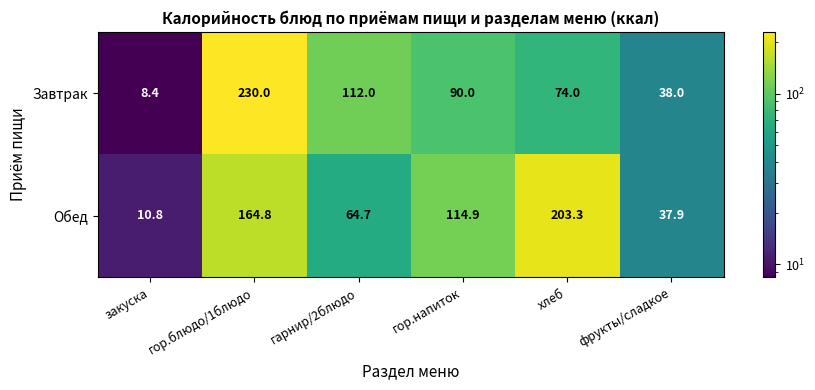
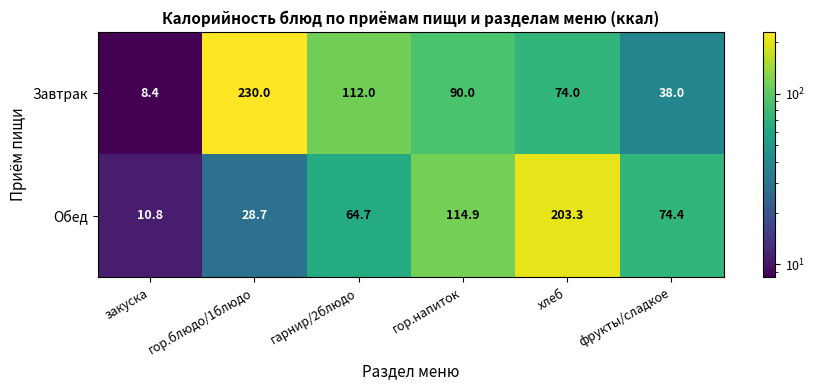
Обед, гор.блюдо/1блюдо: 164.8 -> 28.7
Обед, фрукты/сладкое: 37.9 -> 74.4
